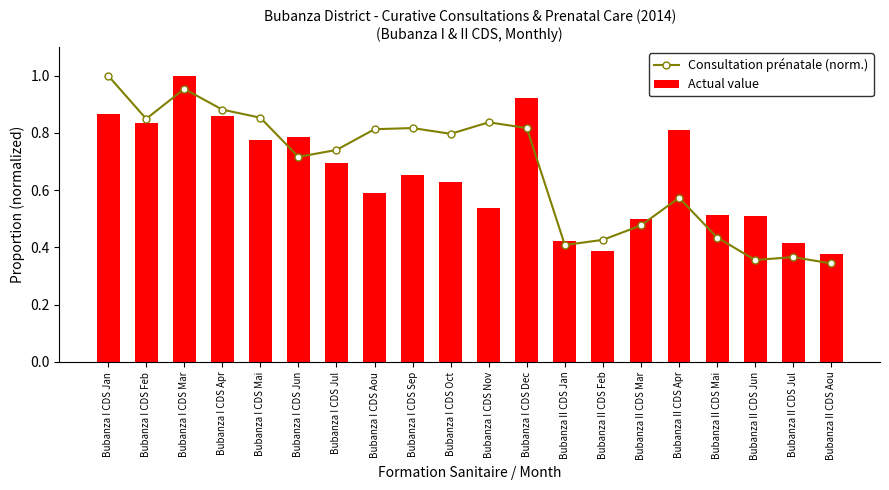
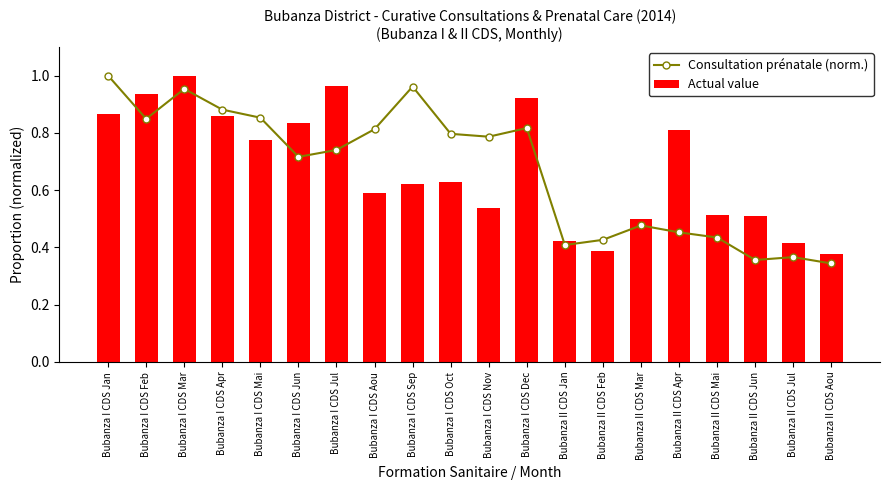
Actual value, Bubanza I CDS Feb: 0.83 -> 0.94
Actual value, Bubanza I CDS Jun: 0.78 -> 0.83
Actual value, Bubanza I CDS Jul: 0.70 -> 0.97
Consultation prénatale (norm.), Bubanza I CDS Sep: 0.82 -> 0.96
Actual value, Bubanza I CDS Sep: 0.65 -> 0.62
Consultation prénatale (norm.), Bubanza I CDS Nov: 0.84 -> 0.79
Consultation prénatale (norm.), Bubanza II CDS Apr: 0.57 -> 0.45
